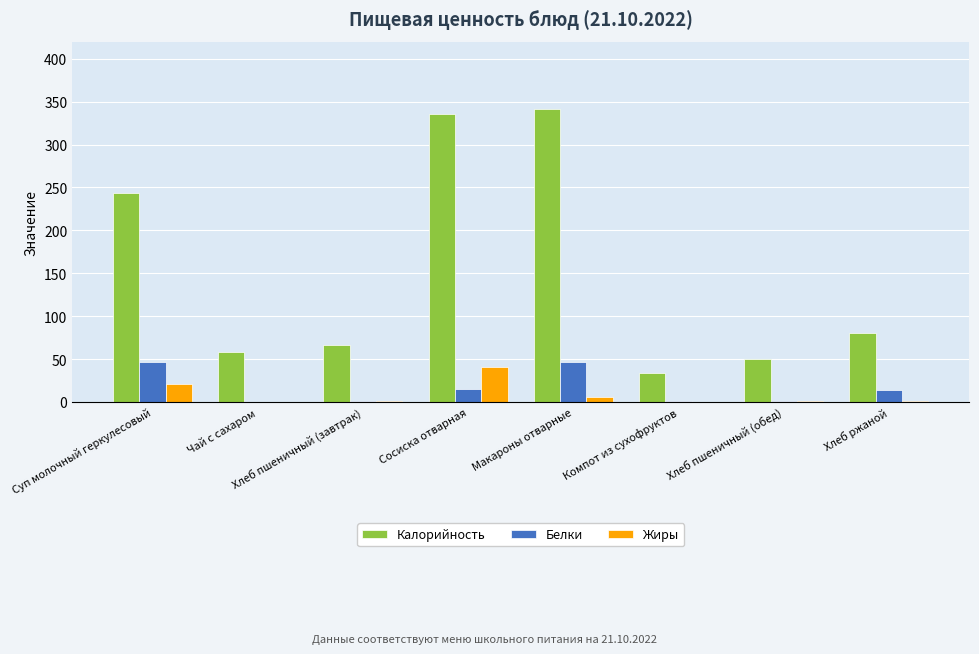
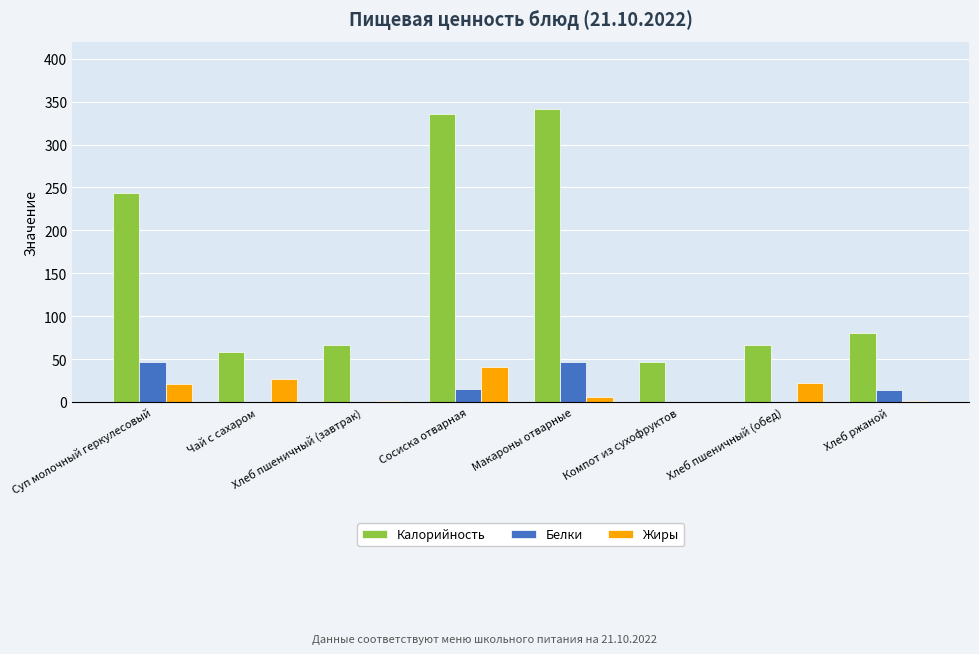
Жиры, Чай с сахаром: 0 -> 30
Калорийность, Компот из сухофруктов: 30 -> 50
Калорийность, Хлеб пшеничный (обед): 50 -> 70
Жиры, Хлеб пшеничный (обед): 0 -> 20
